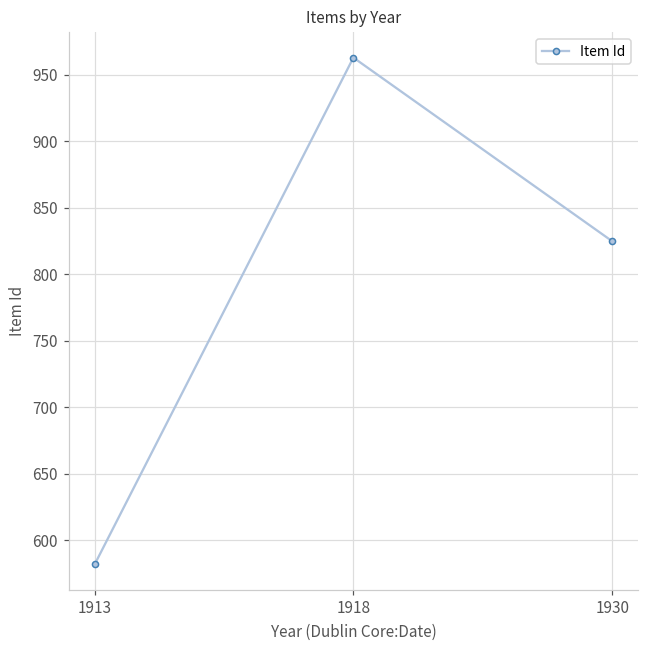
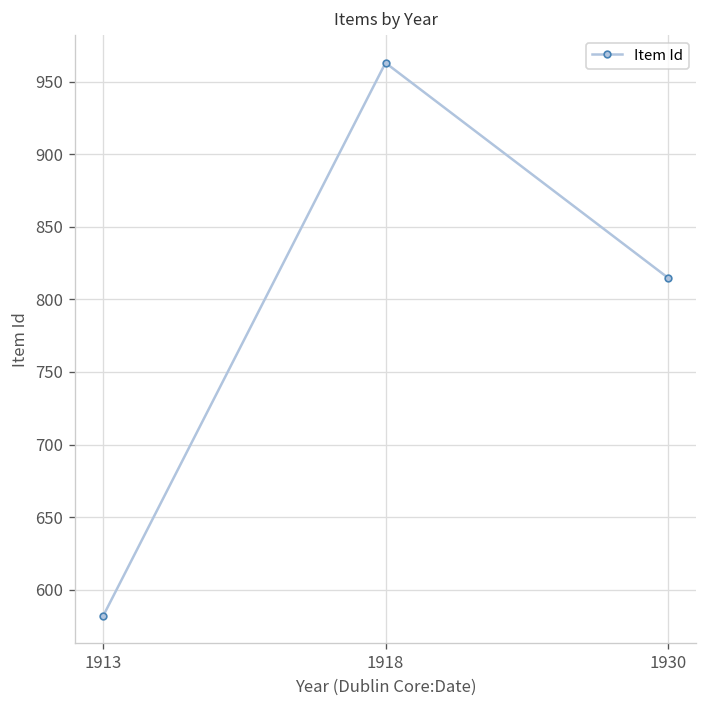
1930: 825 -> 815
